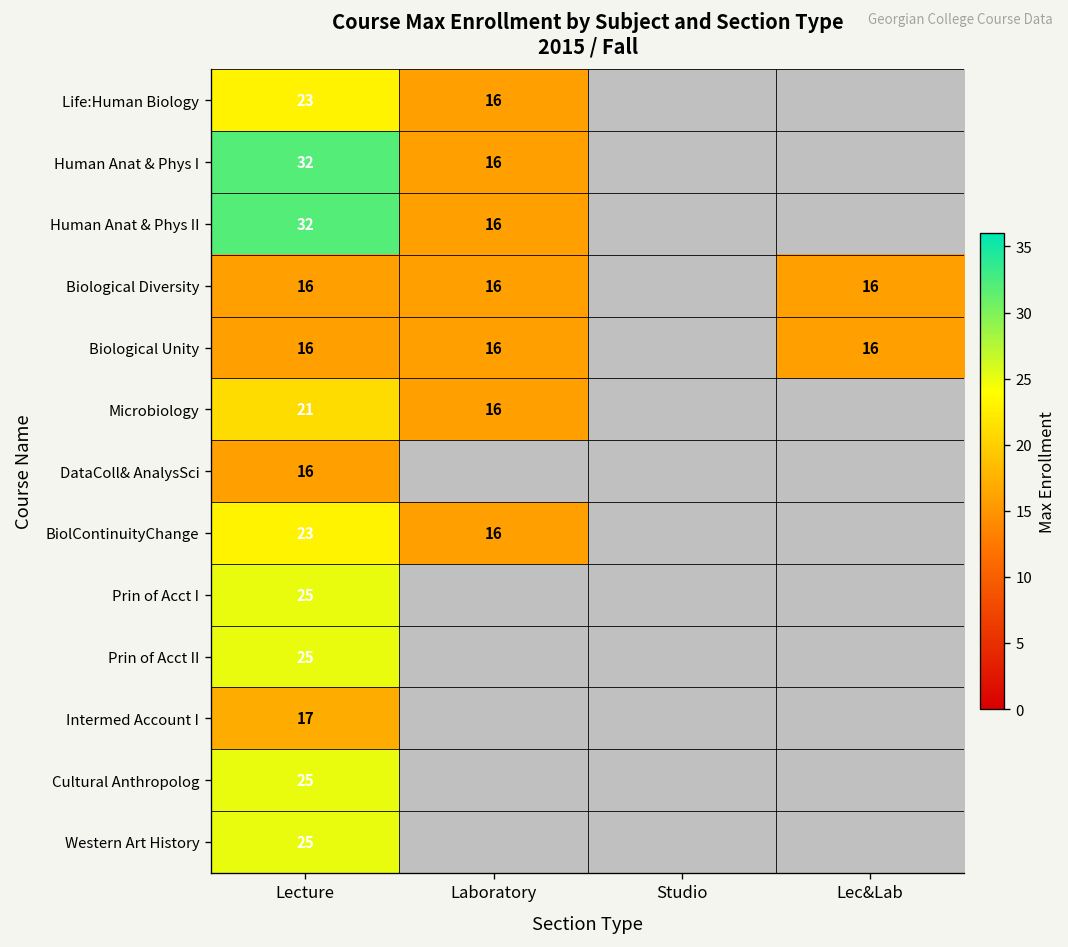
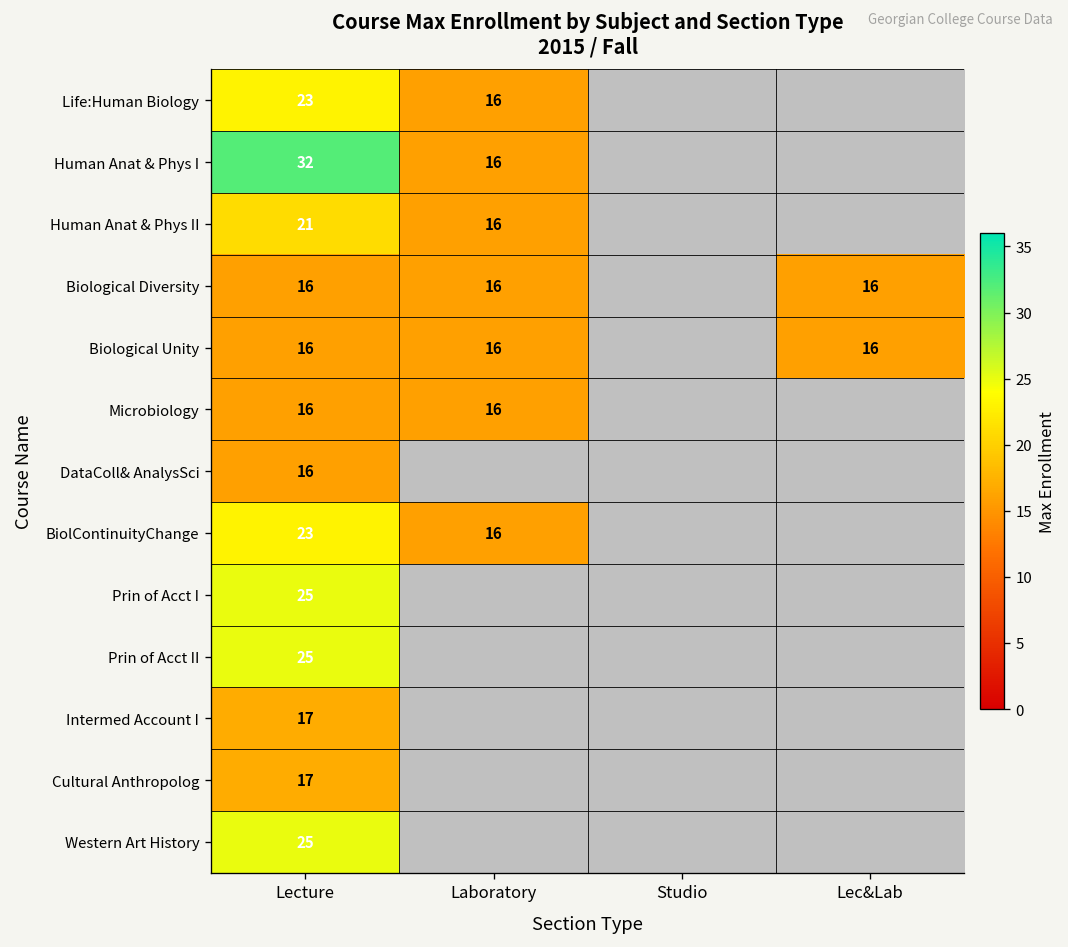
Human Anat & Phys II, Lecture: 32 -> 21
Microbiology, Lecture: 21 -> 16
Cultural Anthropolog, Lecture: 25 -> 17
